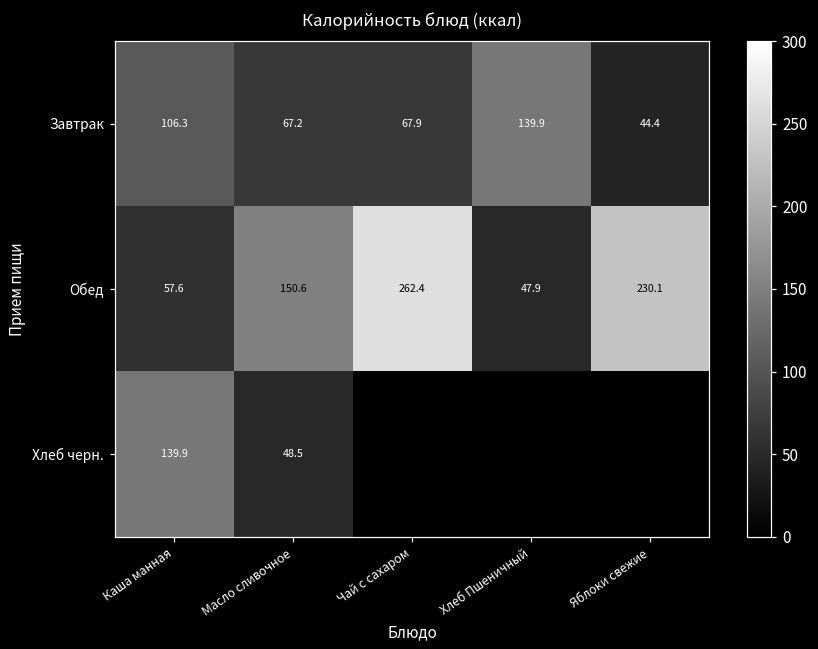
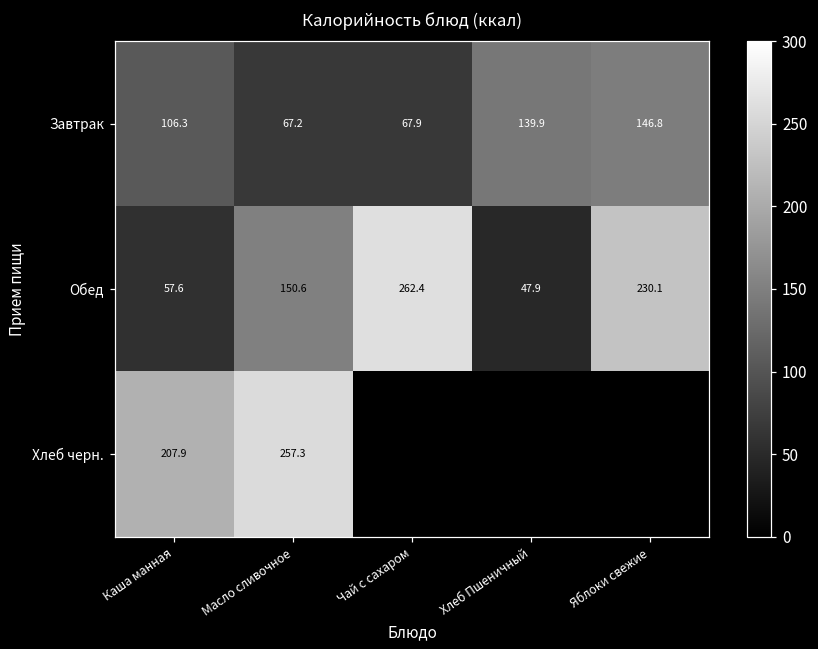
Завтрак, Яблоки свежие: 44.4 -> 146.8
Хлеб черн., Каша манная: 139.9 -> 207.9
Хлеб черн., Масло сливочное: 48.5 -> 257.3
